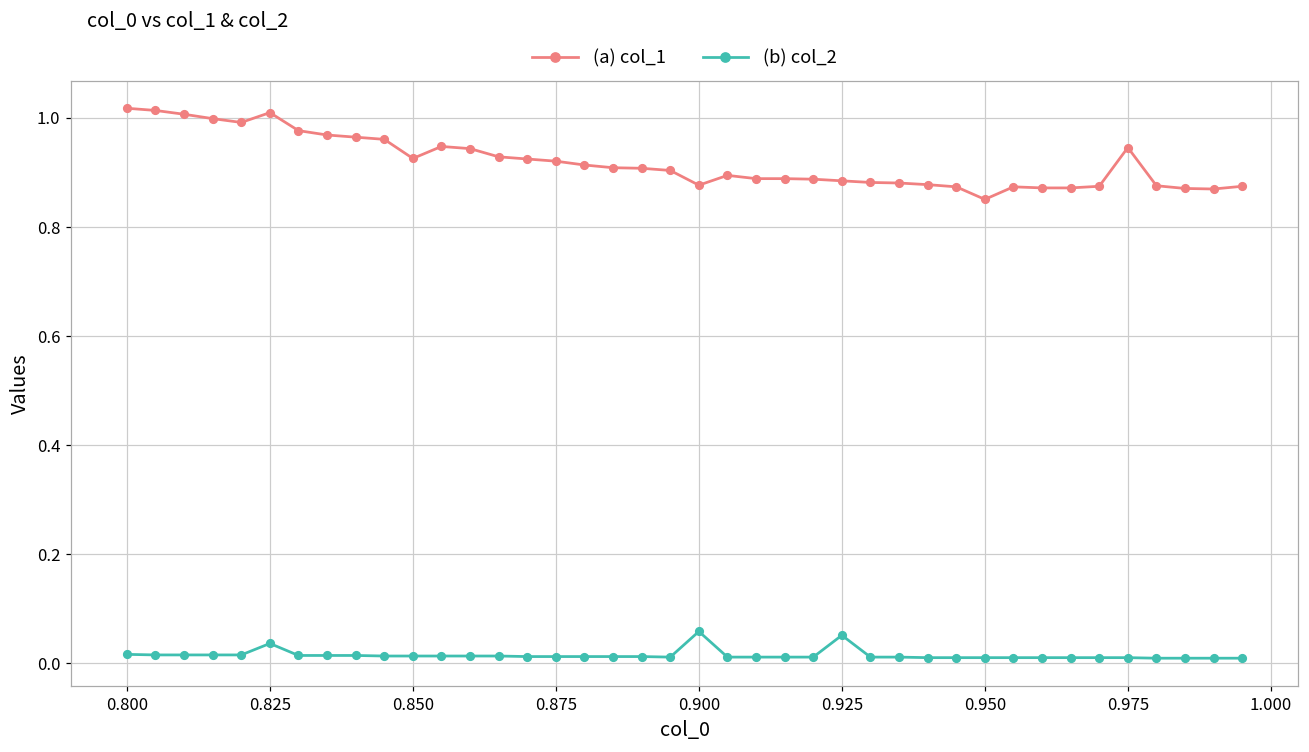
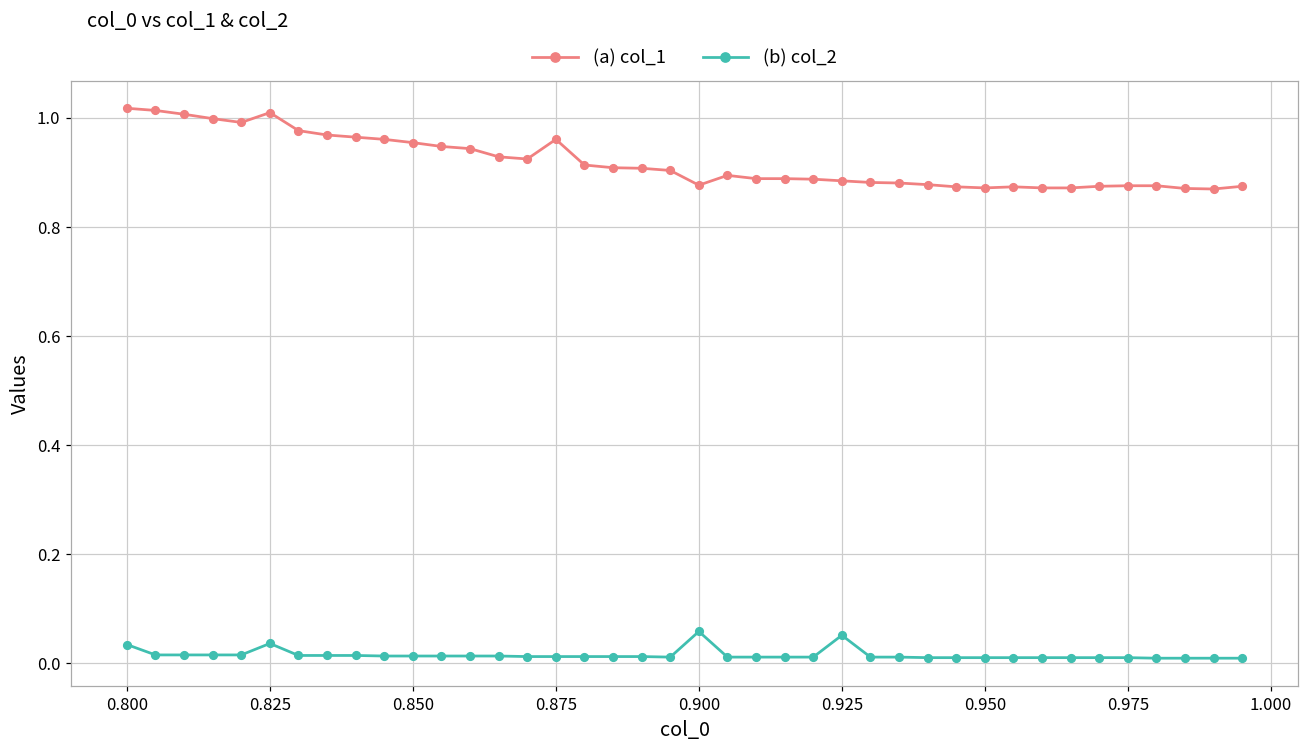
(b) col_2, 0.800: 0.02 -> 0.03
(a) col_1, 0.850: 0.93 -> 0.95
(a) col_1, 0.875: 0.92 -> 0.96
(a) col_1, 0.950: 0.85 -> 0.87
(a) col_1, 0.975: 0.95 -> 0.88
